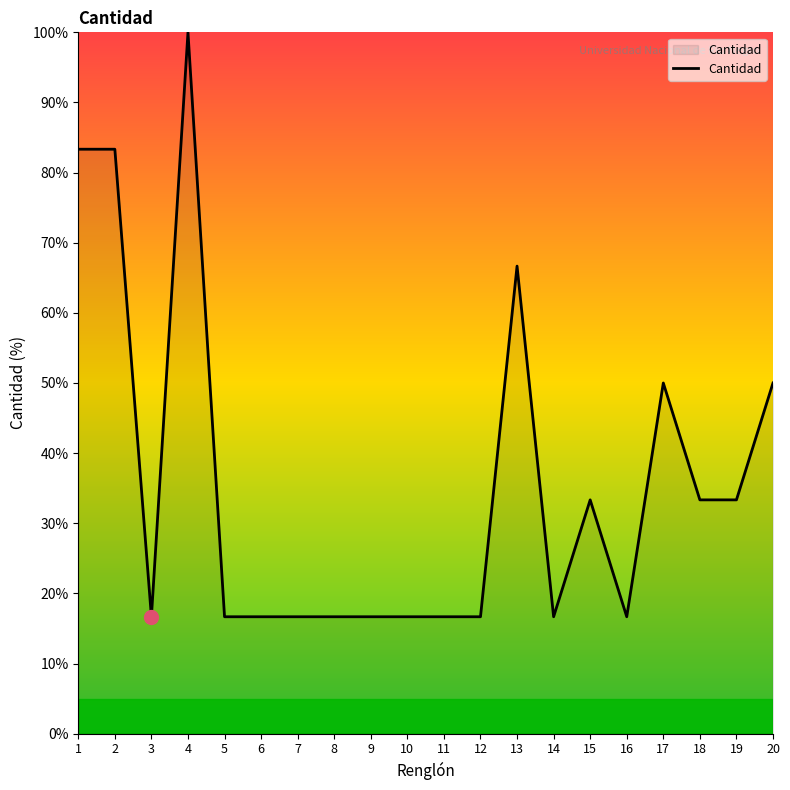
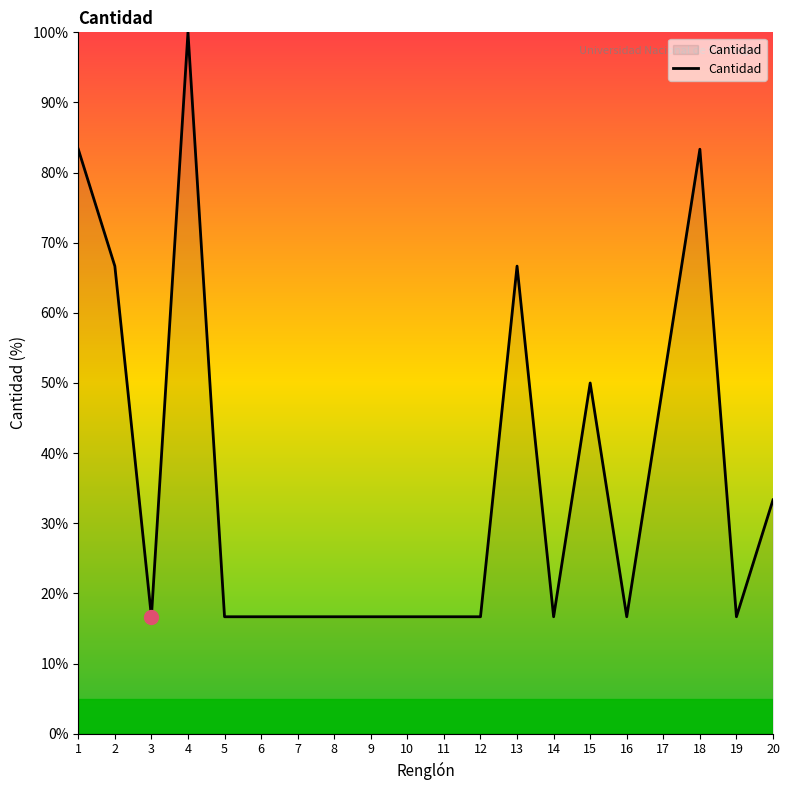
Cantidad, 2: 83% -> 67%
Cantidad, 15: 33% -> 50%
Cantidad, 18: 33% -> 83%
Cantidad, 19: 33% -> 17%
Cantidad, 20: 50% -> 33%
